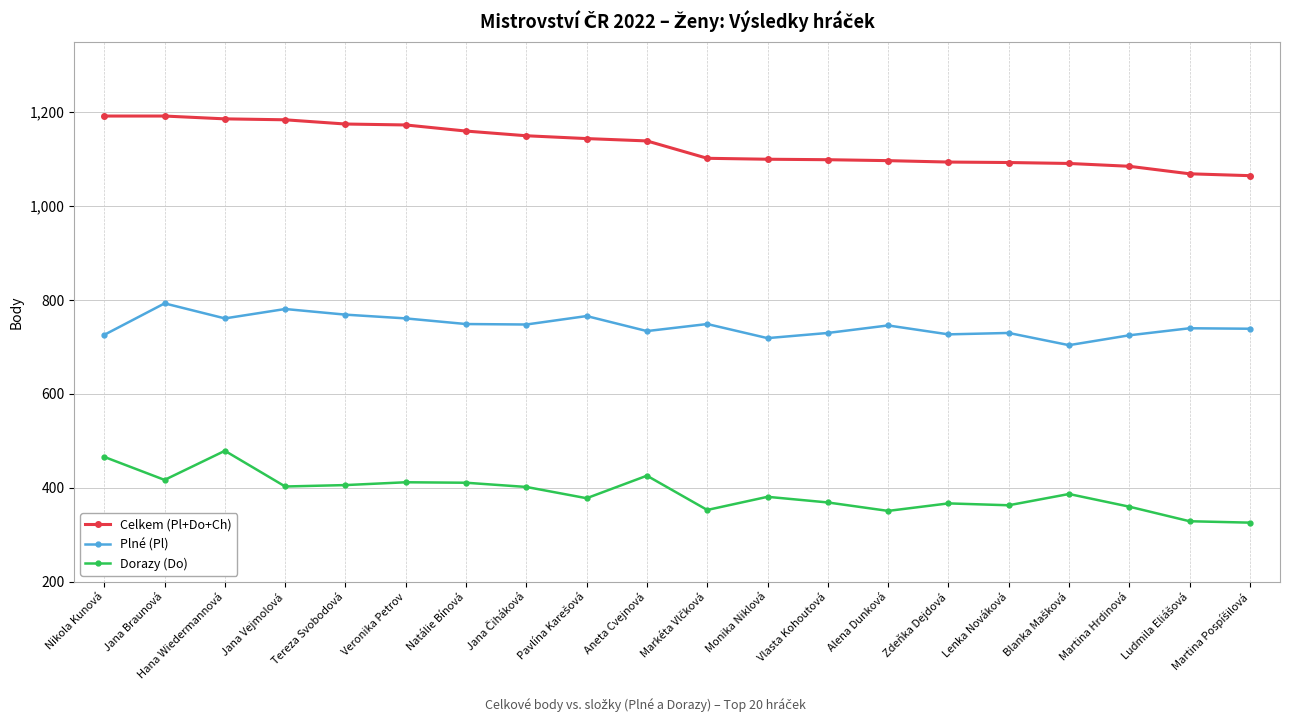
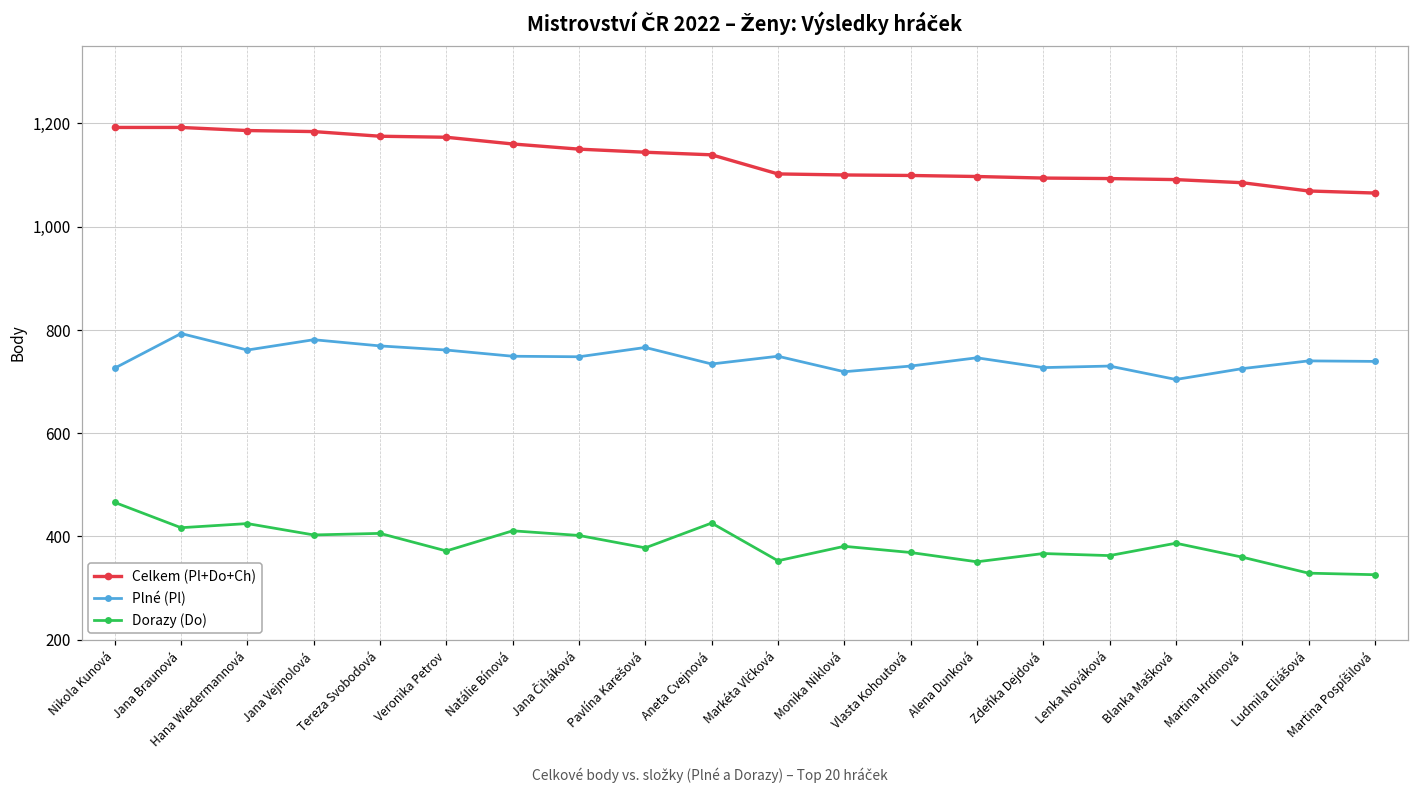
Dorazy (Do), Hana Wiedermannová: 480 -> 430
Dorazy (Do), Veronika Petrov: 410 -> 370
